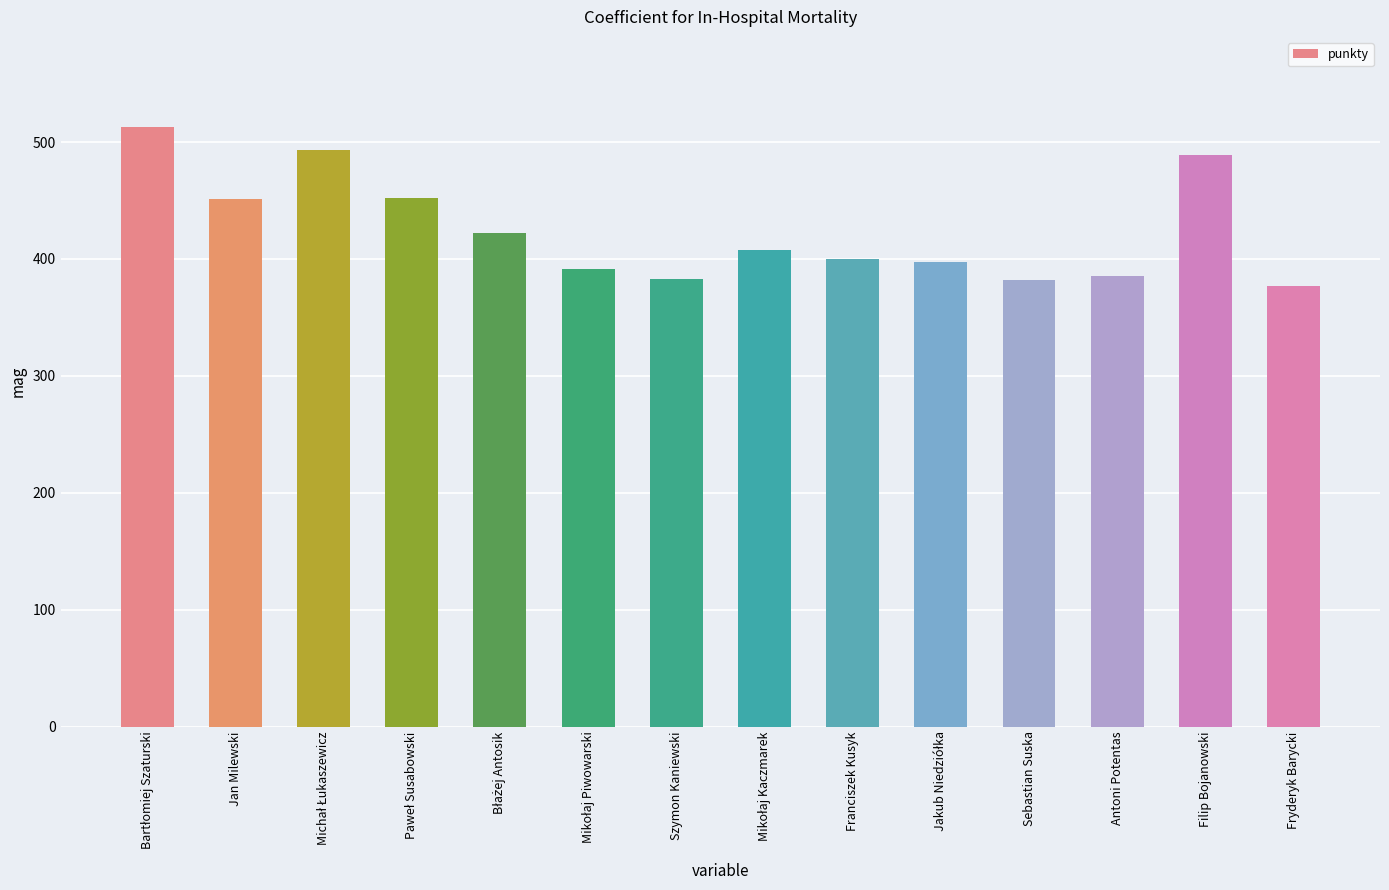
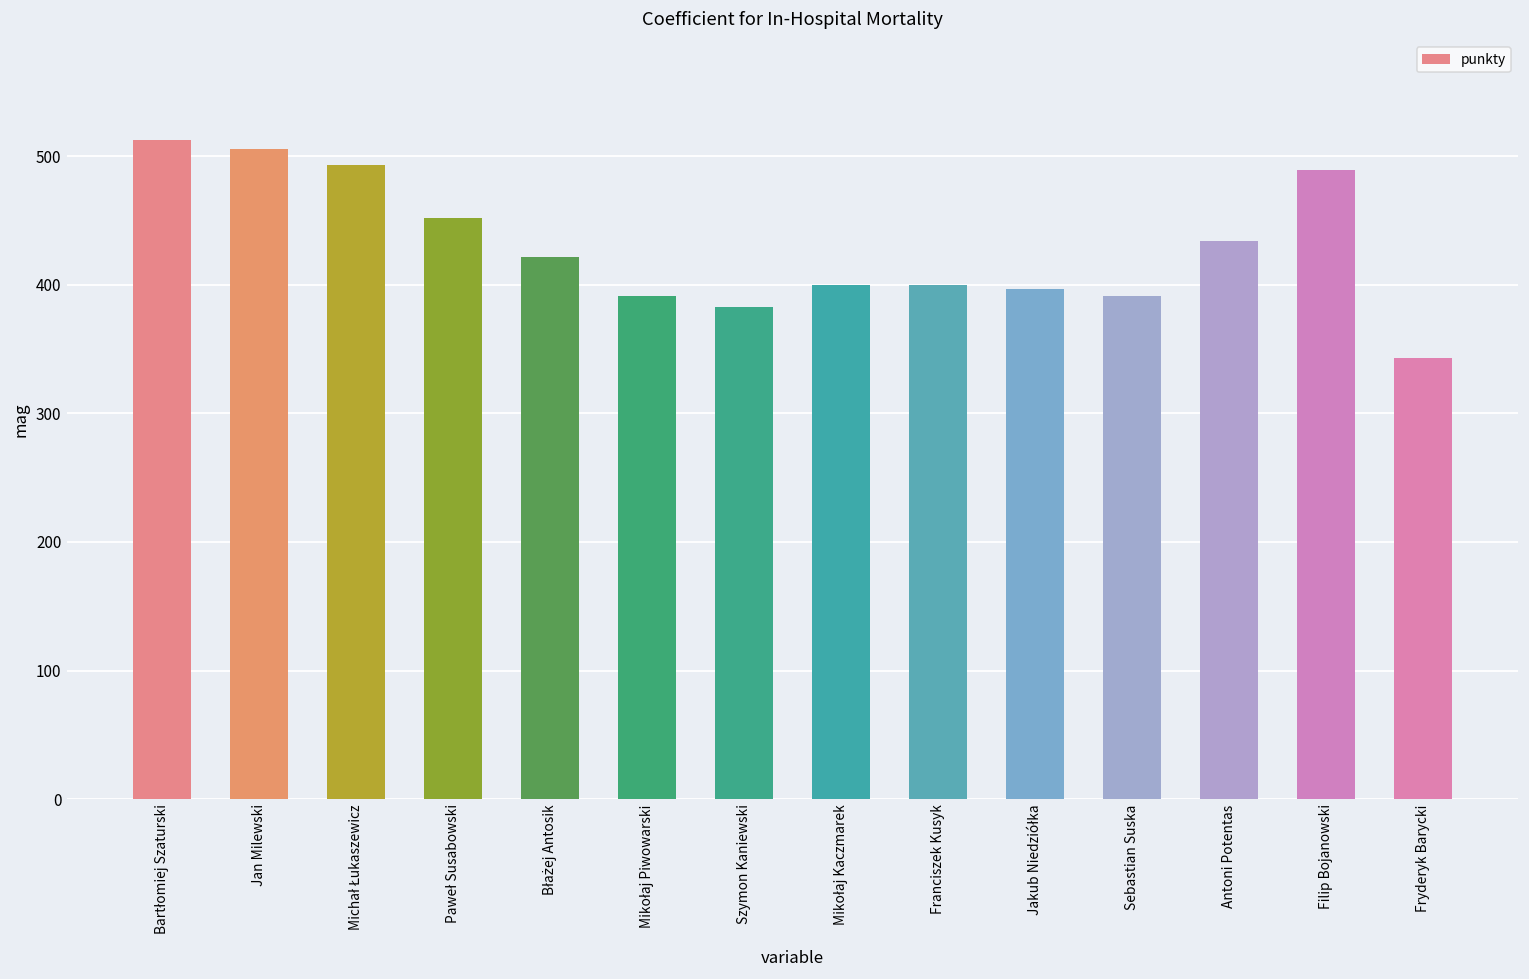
Jan Milewski: 451 -> 506
Mikołaj Kaczmarek: 408 -> 400
Sebastian Suska: 382 -> 391
Antoni Potentas: 385 -> 434
Fryderyk Barycki: 377 -> 343
